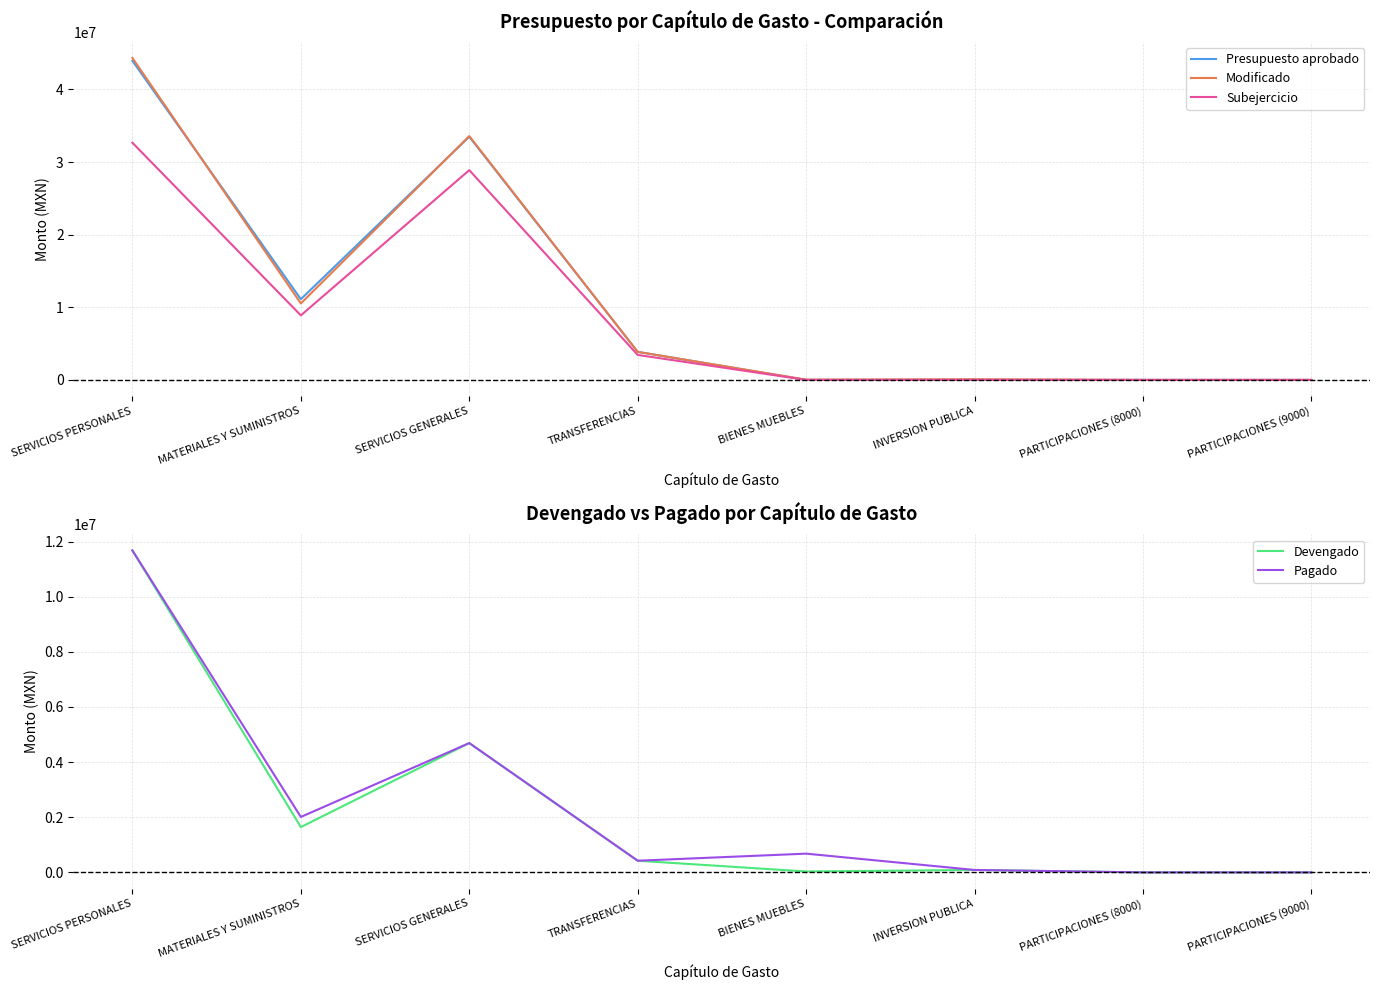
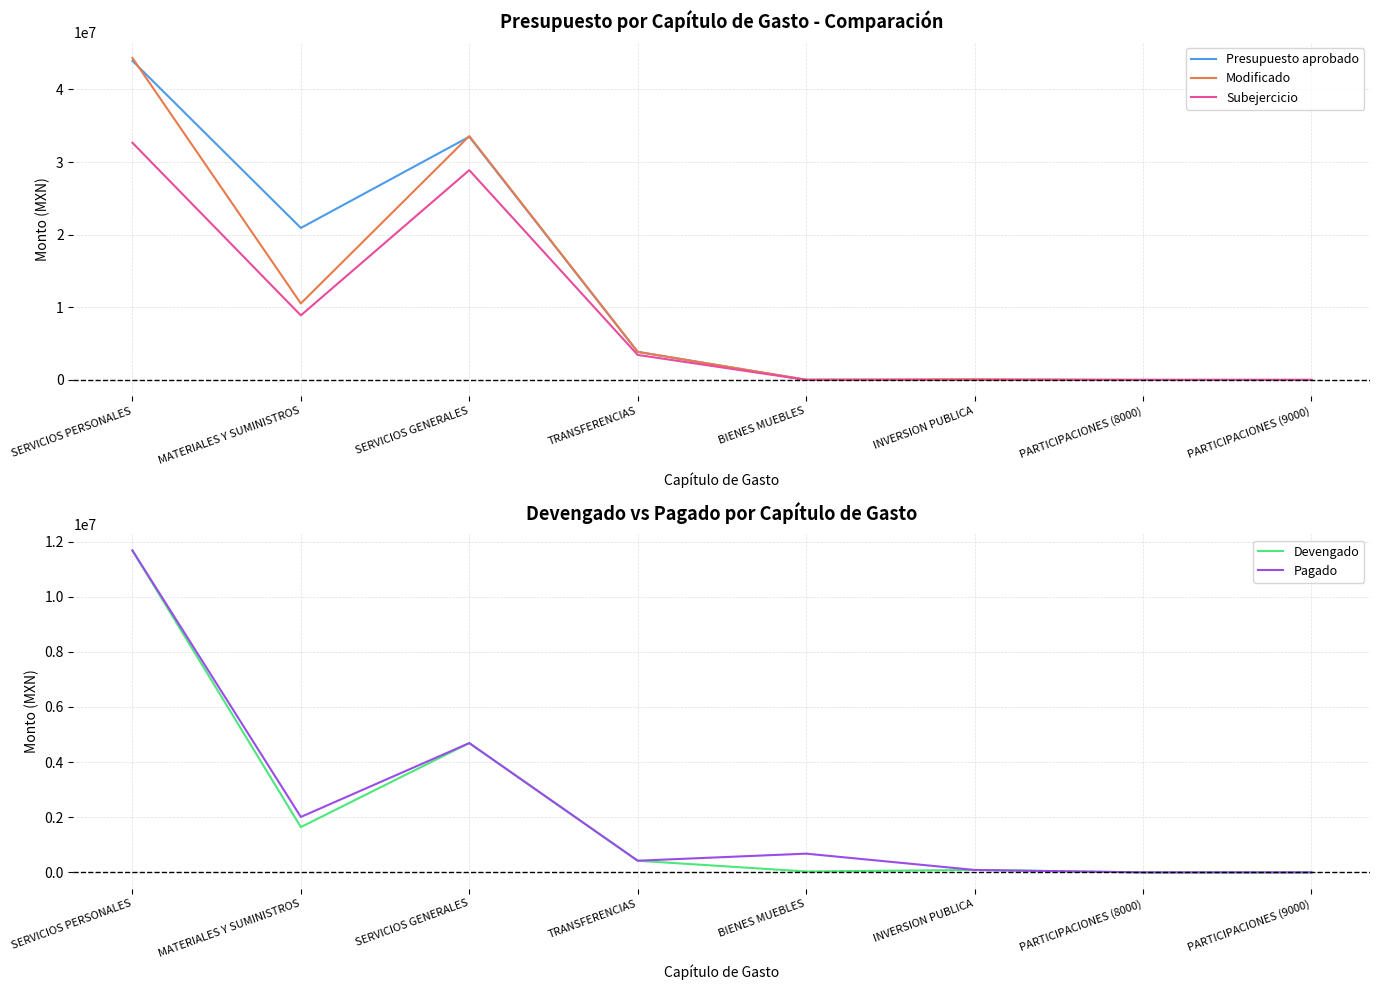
Presupuesto por Capítulo de Gasto - Comparación, Presupuesto aprobado, MATERIALES Y SUMINISTROS: 11000000 -> 21000000
